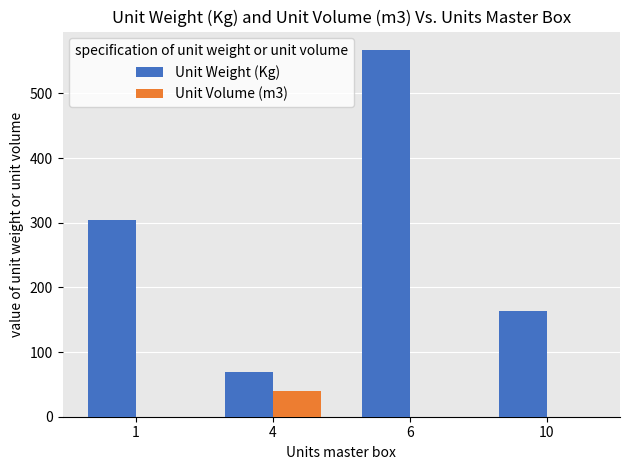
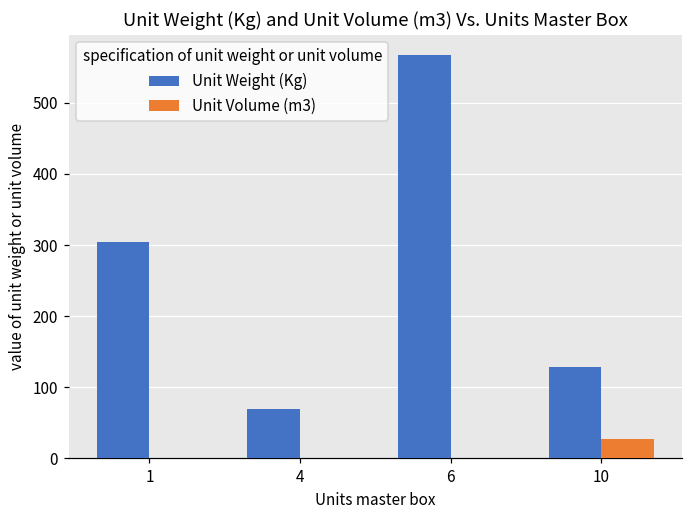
Unit Volume (m3), 4: 40 -> 0
Unit Weight (Kg), 10: 160 -> 130
Unit Volume (m3), 10: 0 -> 30
